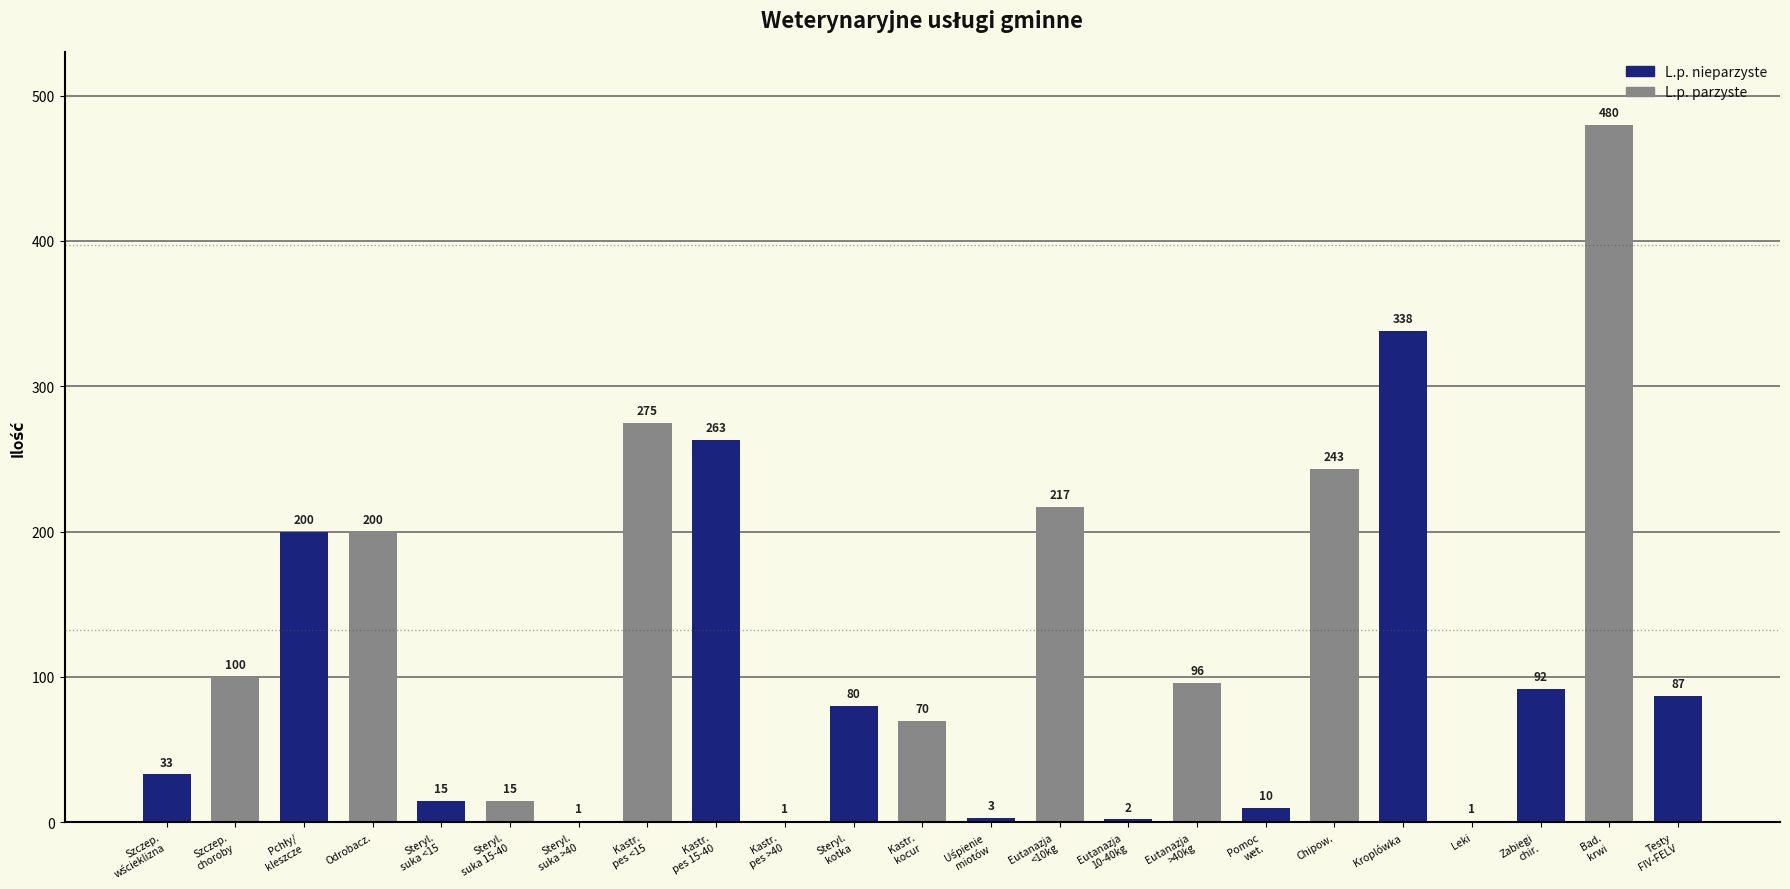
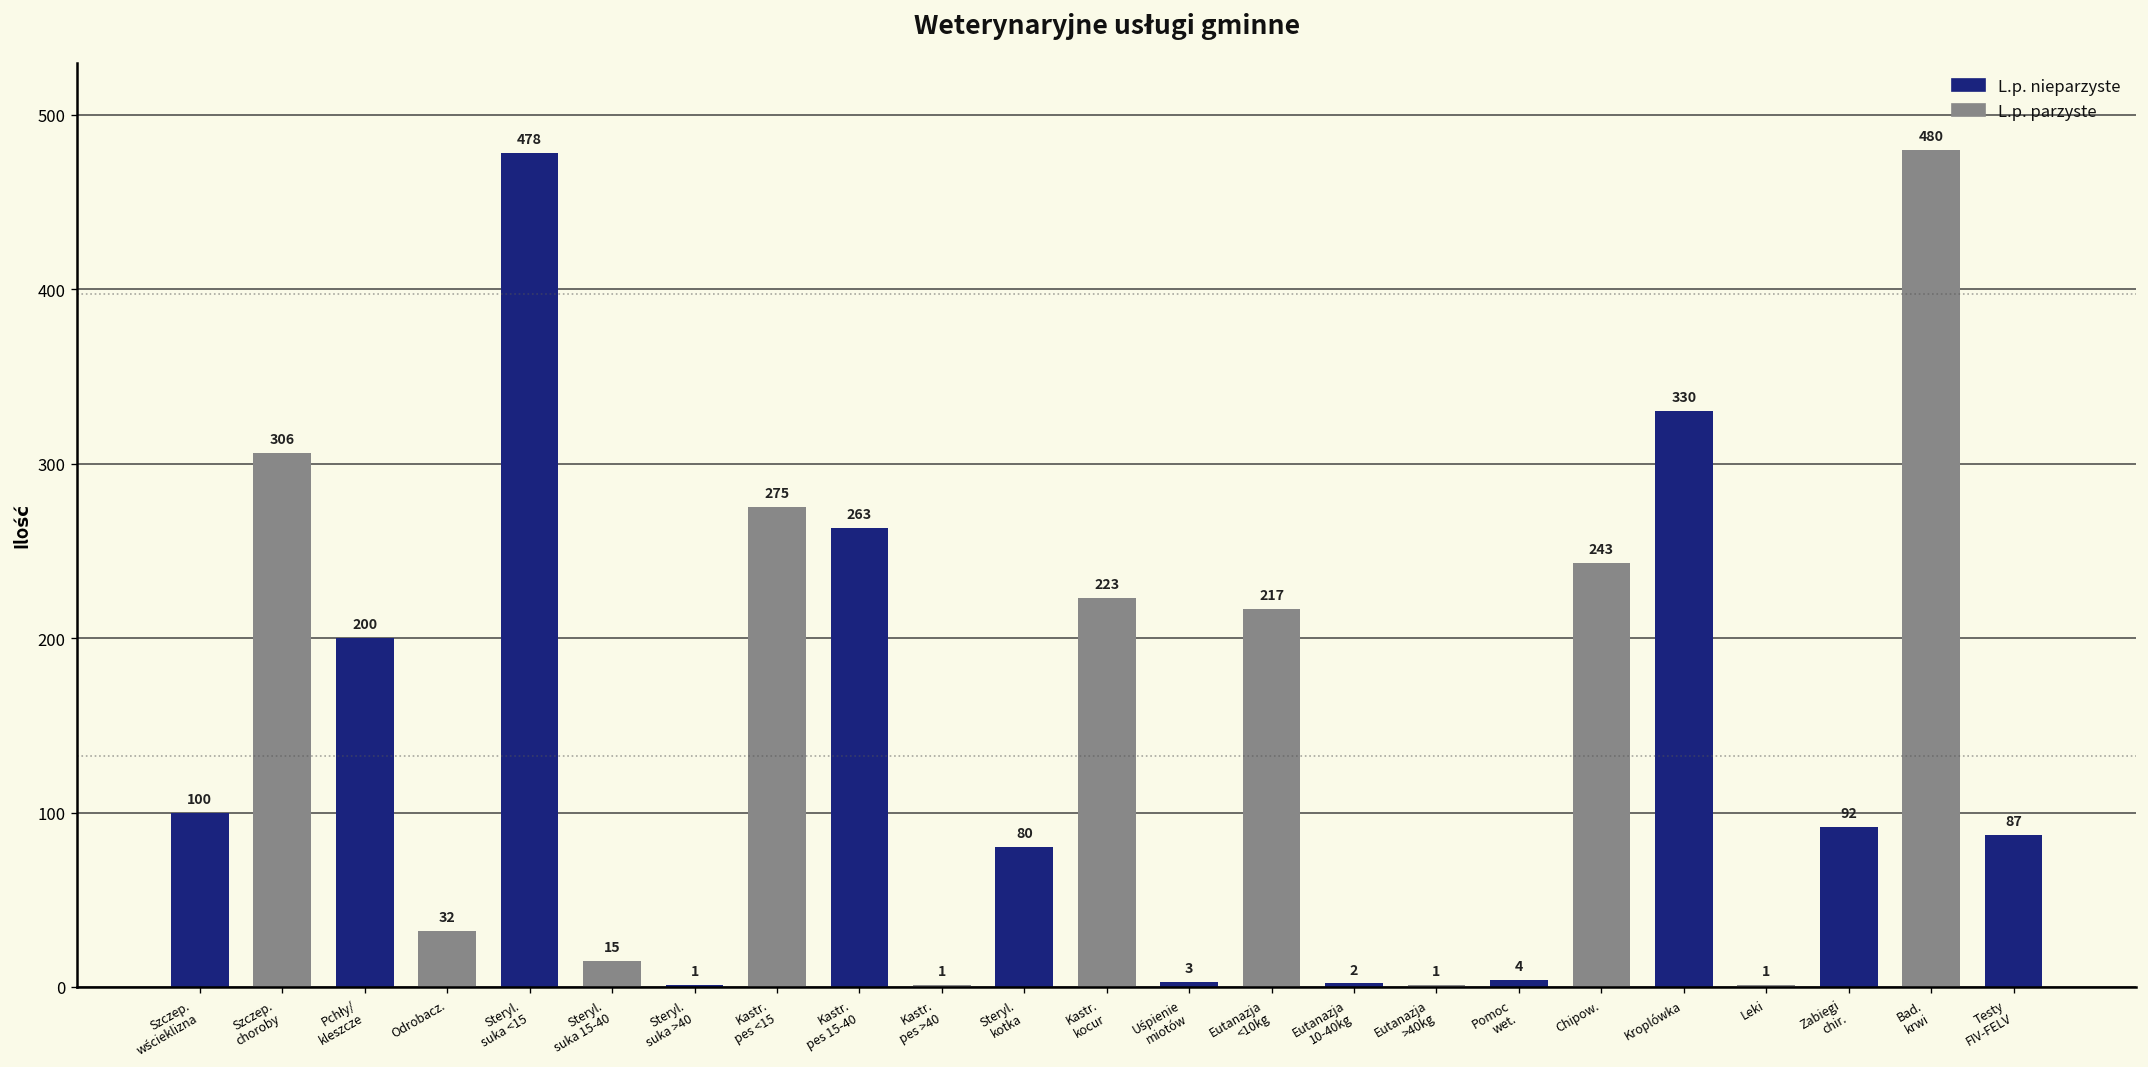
Szczep. wścieklizna: 33 -> 100
Szczep. choroby: 100 -> 306
Odrobacz.: 200 -> 32
Steryl. suka <15: 15 -> 478
Kastr. kocur: 70 -> 223
Eutanazja >40kg: 96 -> 1
Pomoc wet.: 10 -> 4
Kroplówka: 338 -> 330
